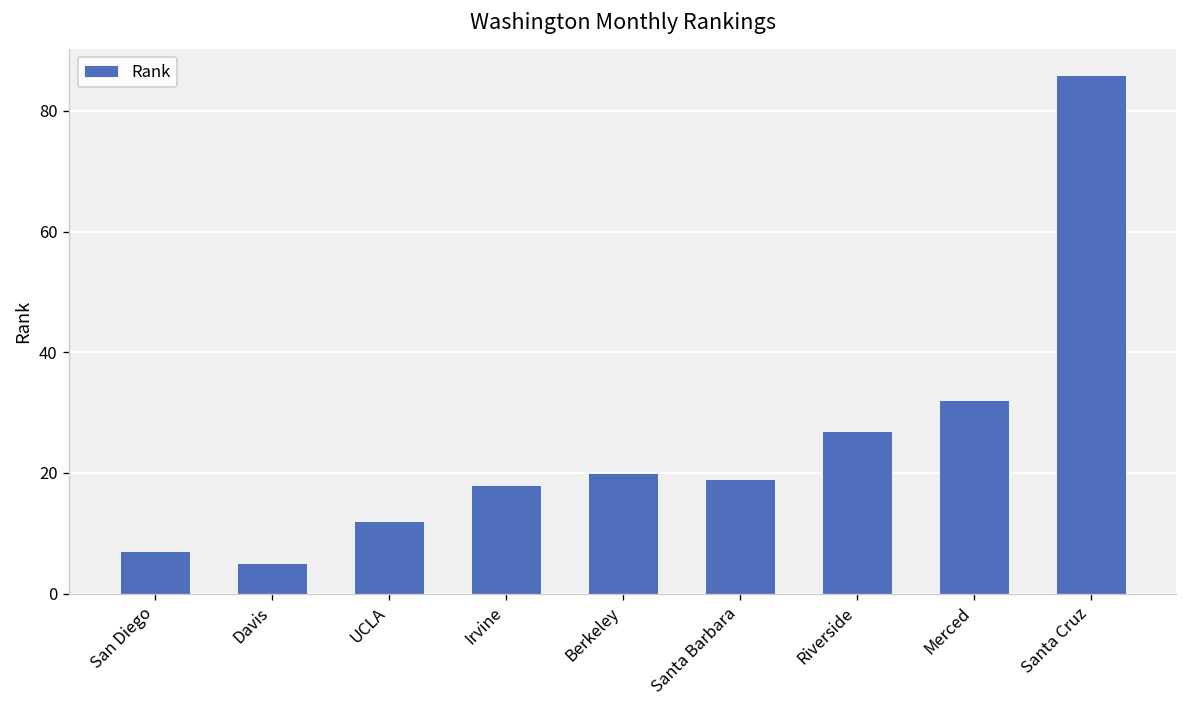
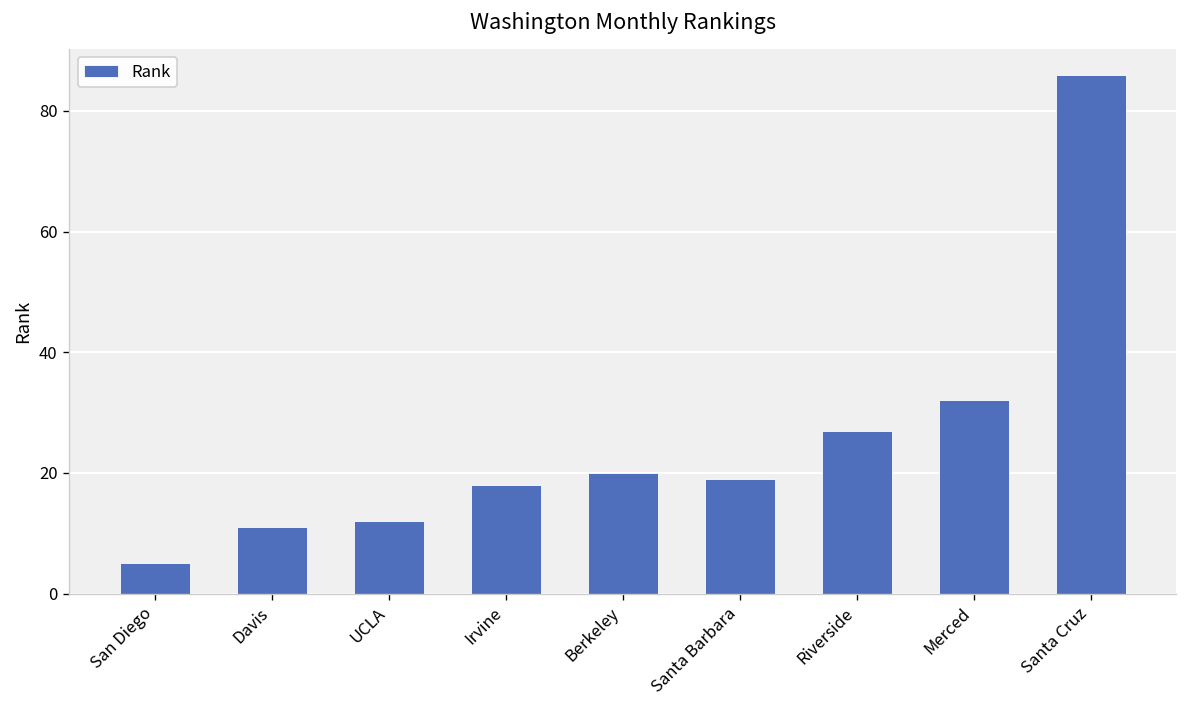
San Diego: 7 -> 5
Davis: 5 -> 11
